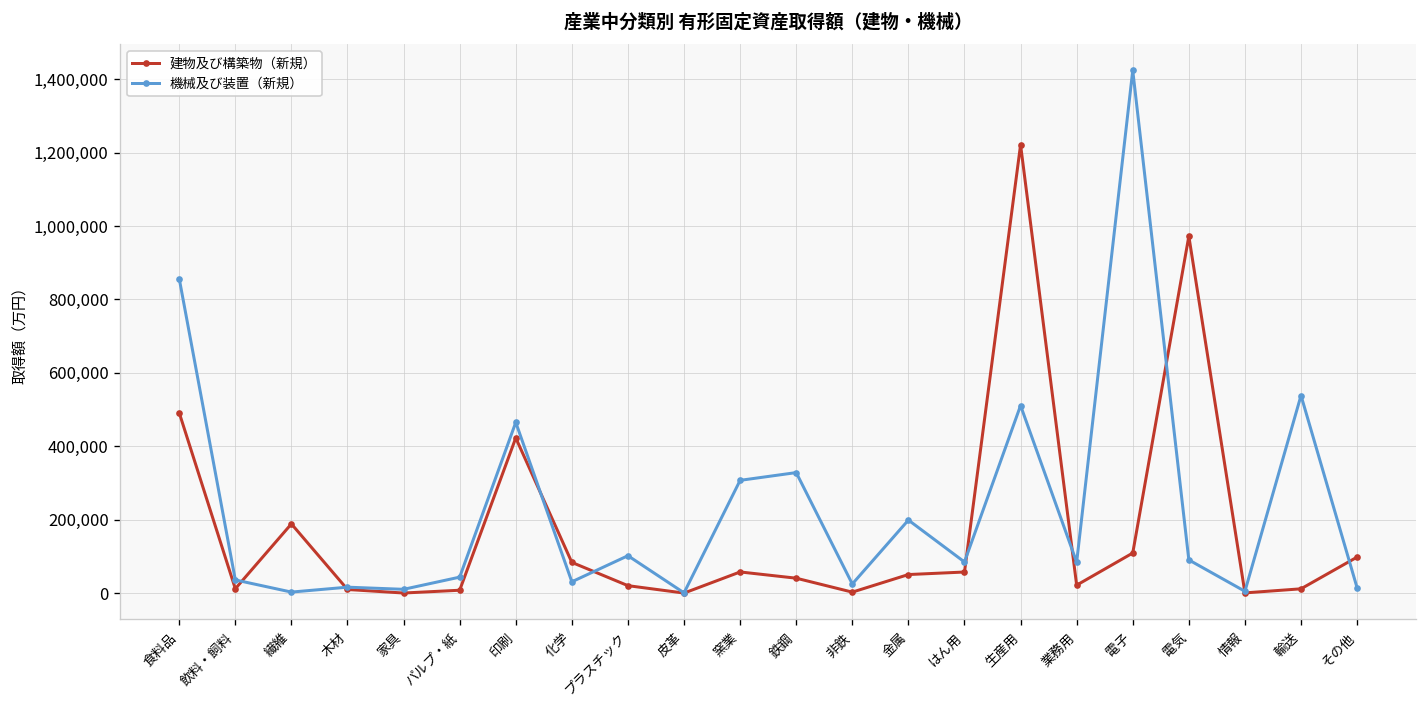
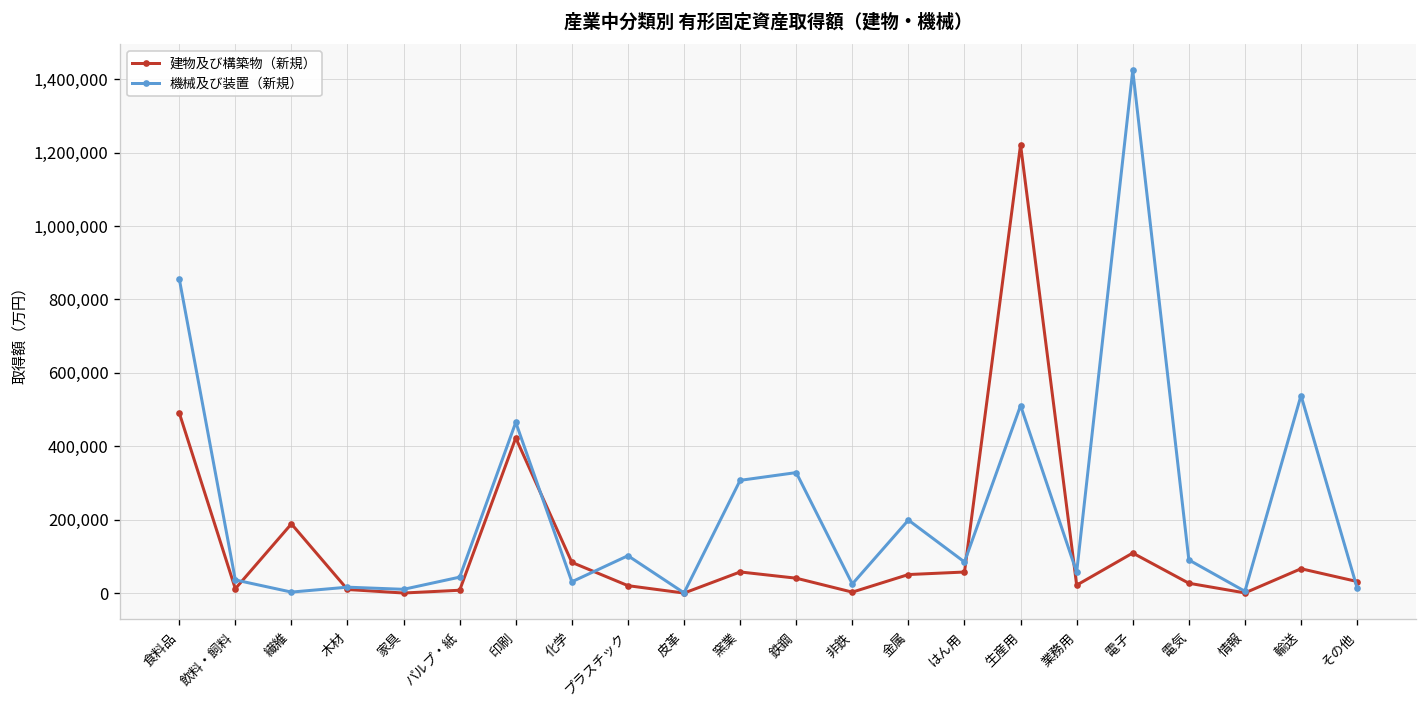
機械及び装置（新規）, 業務用: 80,000 -> 60,000
建物及び構築物（新規）, 電気: 970,000 -> 30,000
建物及び構築物（新規）, 輸送: 10,000 -> 70,000
建物及び構築物（新規）, その他: 100,000 -> 30,000
